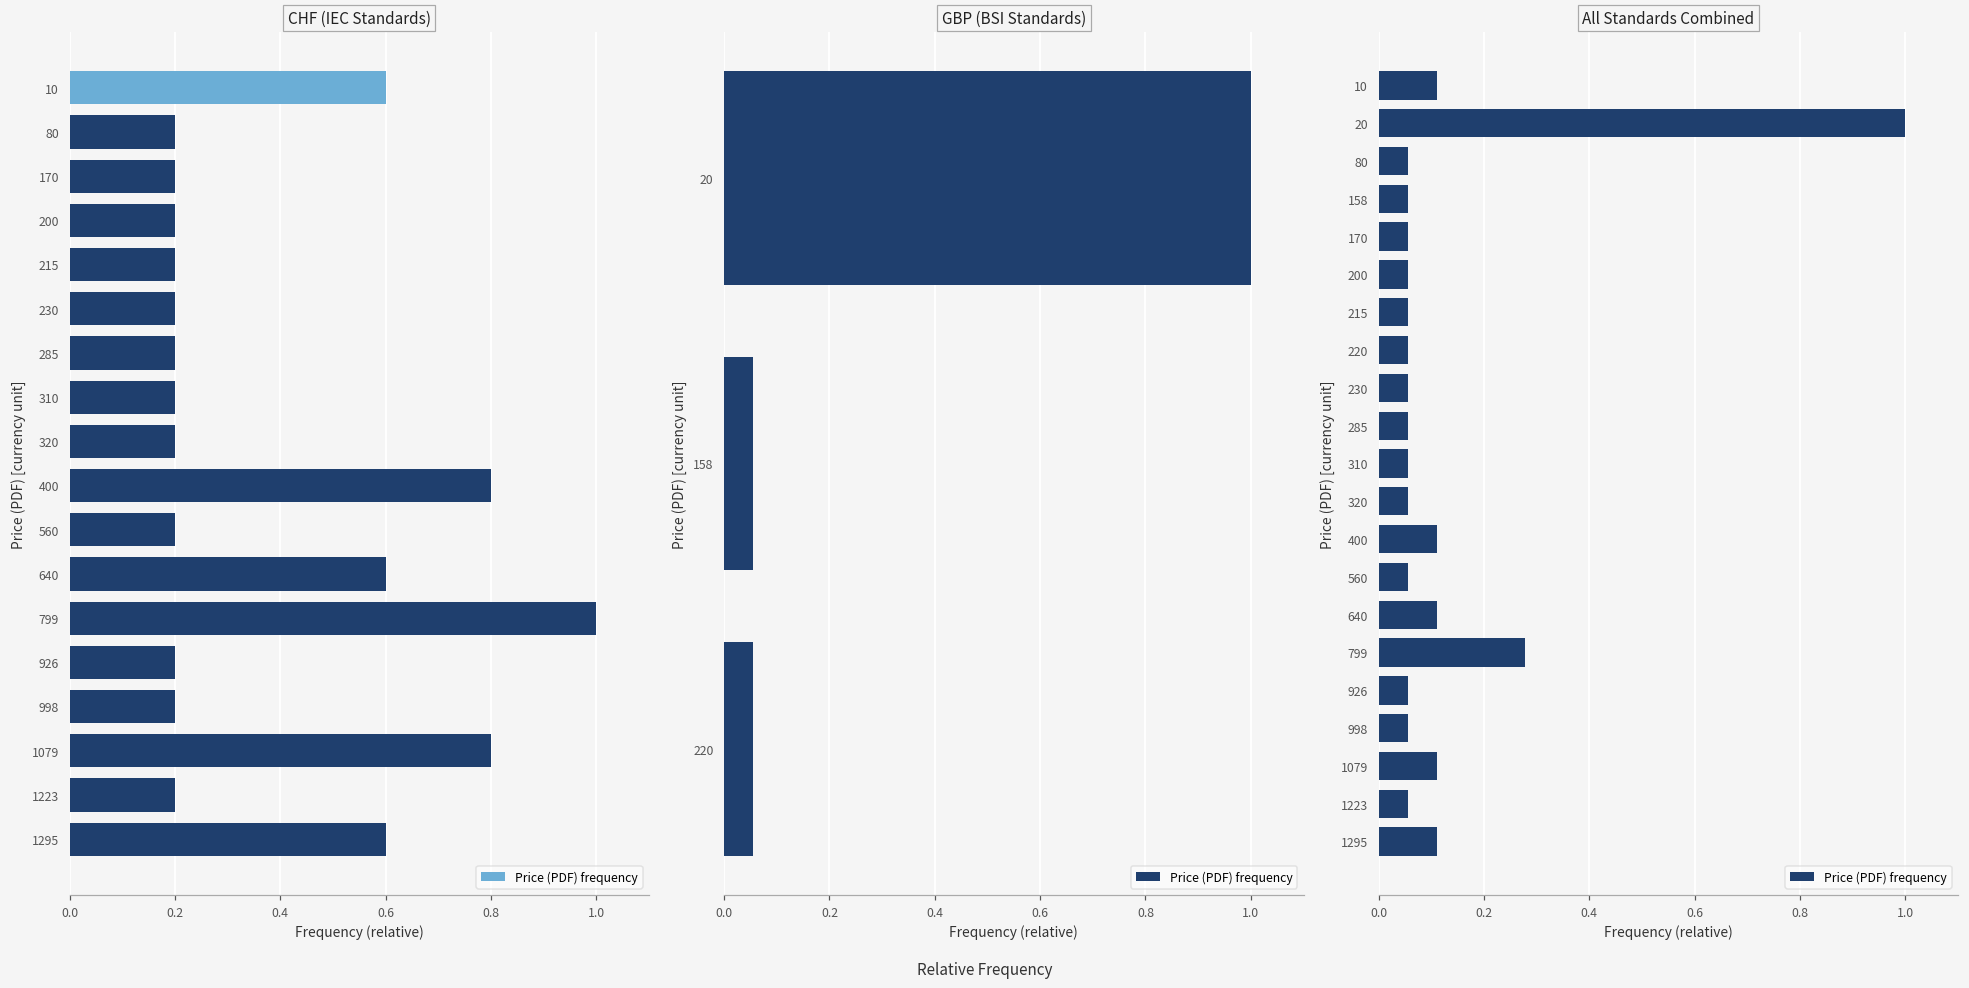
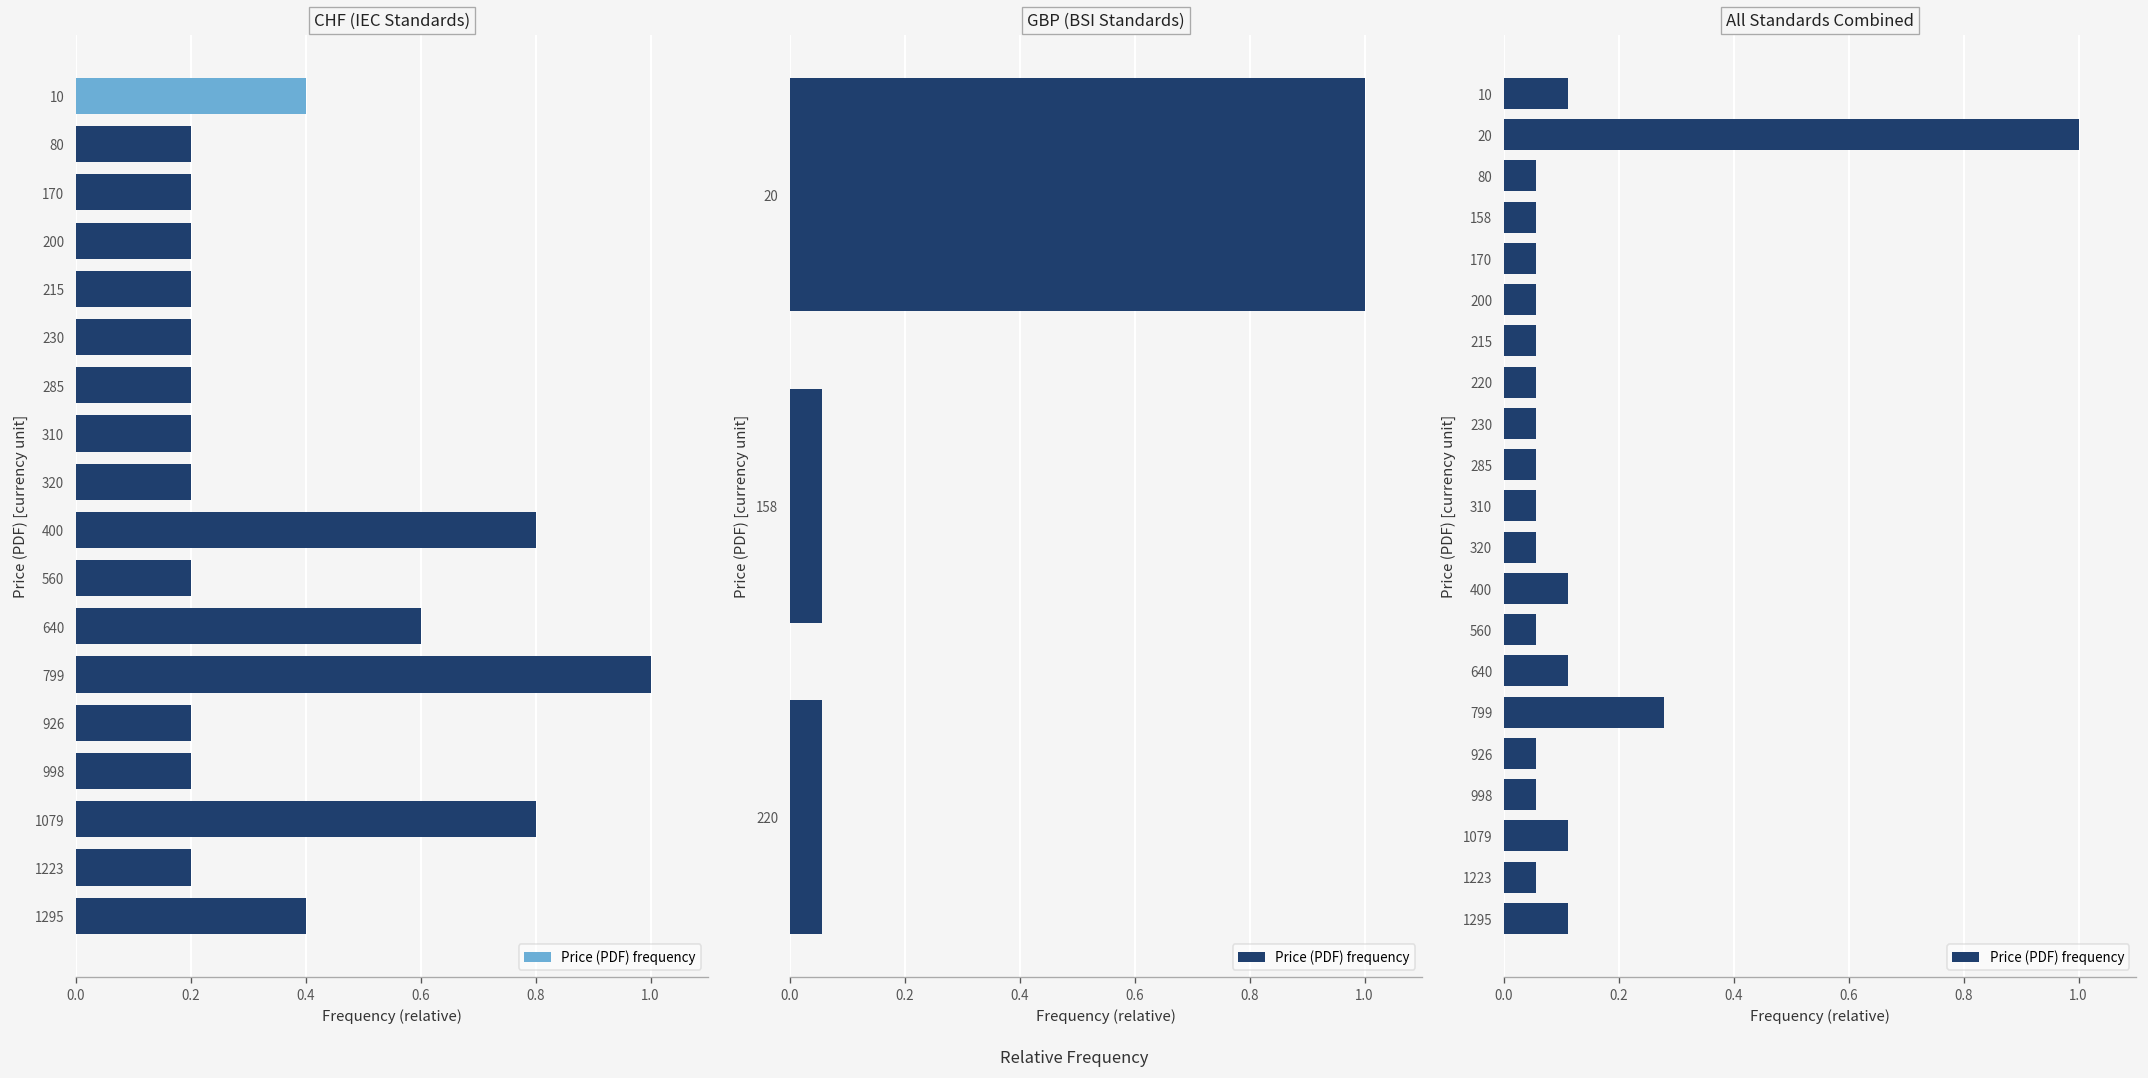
CHF (IEC Standards), 10: 0.60 -> 0.40
CHF (IEC Standards), 1295: 0.60 -> 0.40
